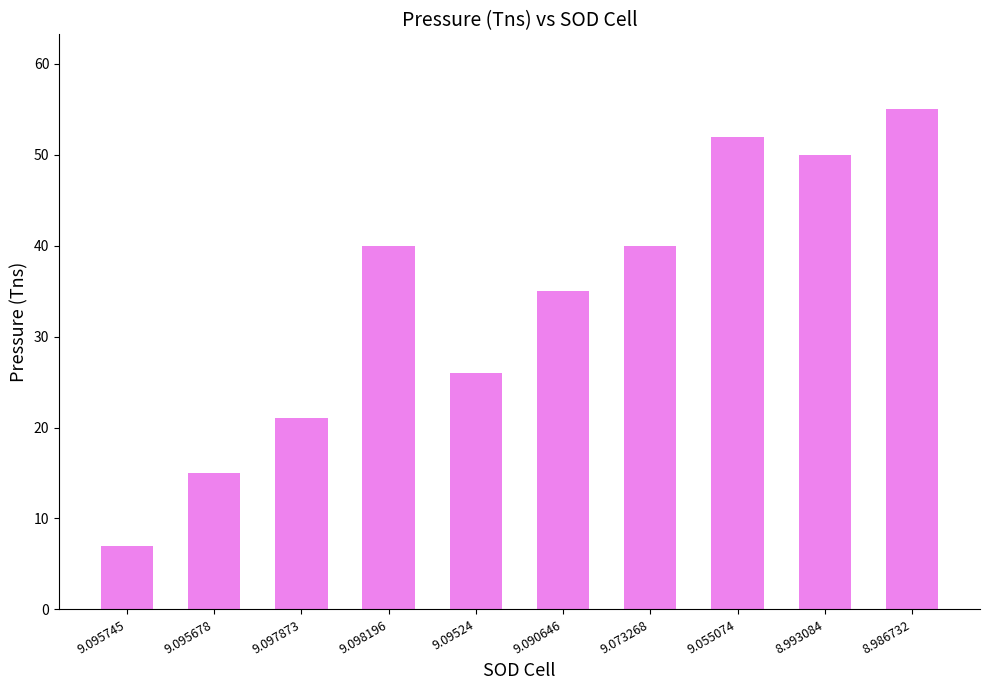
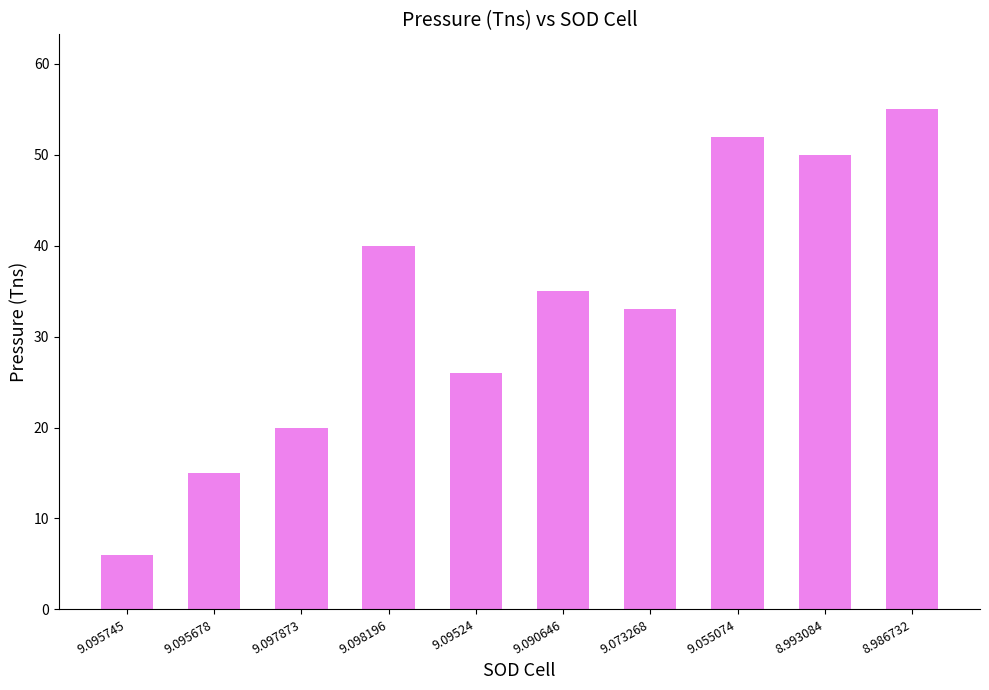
9.095745: 7 -> 6
9.097873: 21 -> 20
9.073268: 40 -> 33
